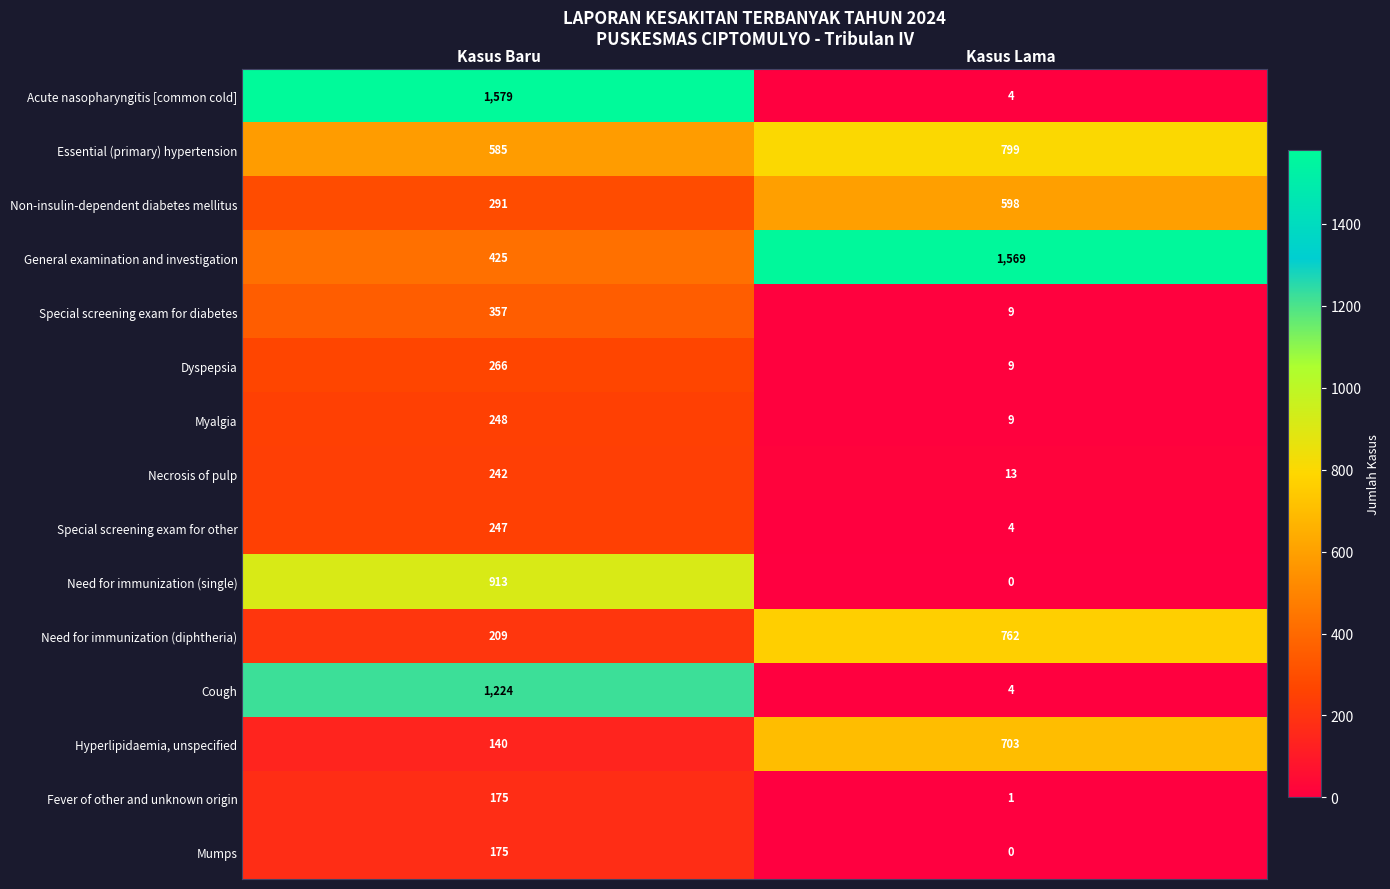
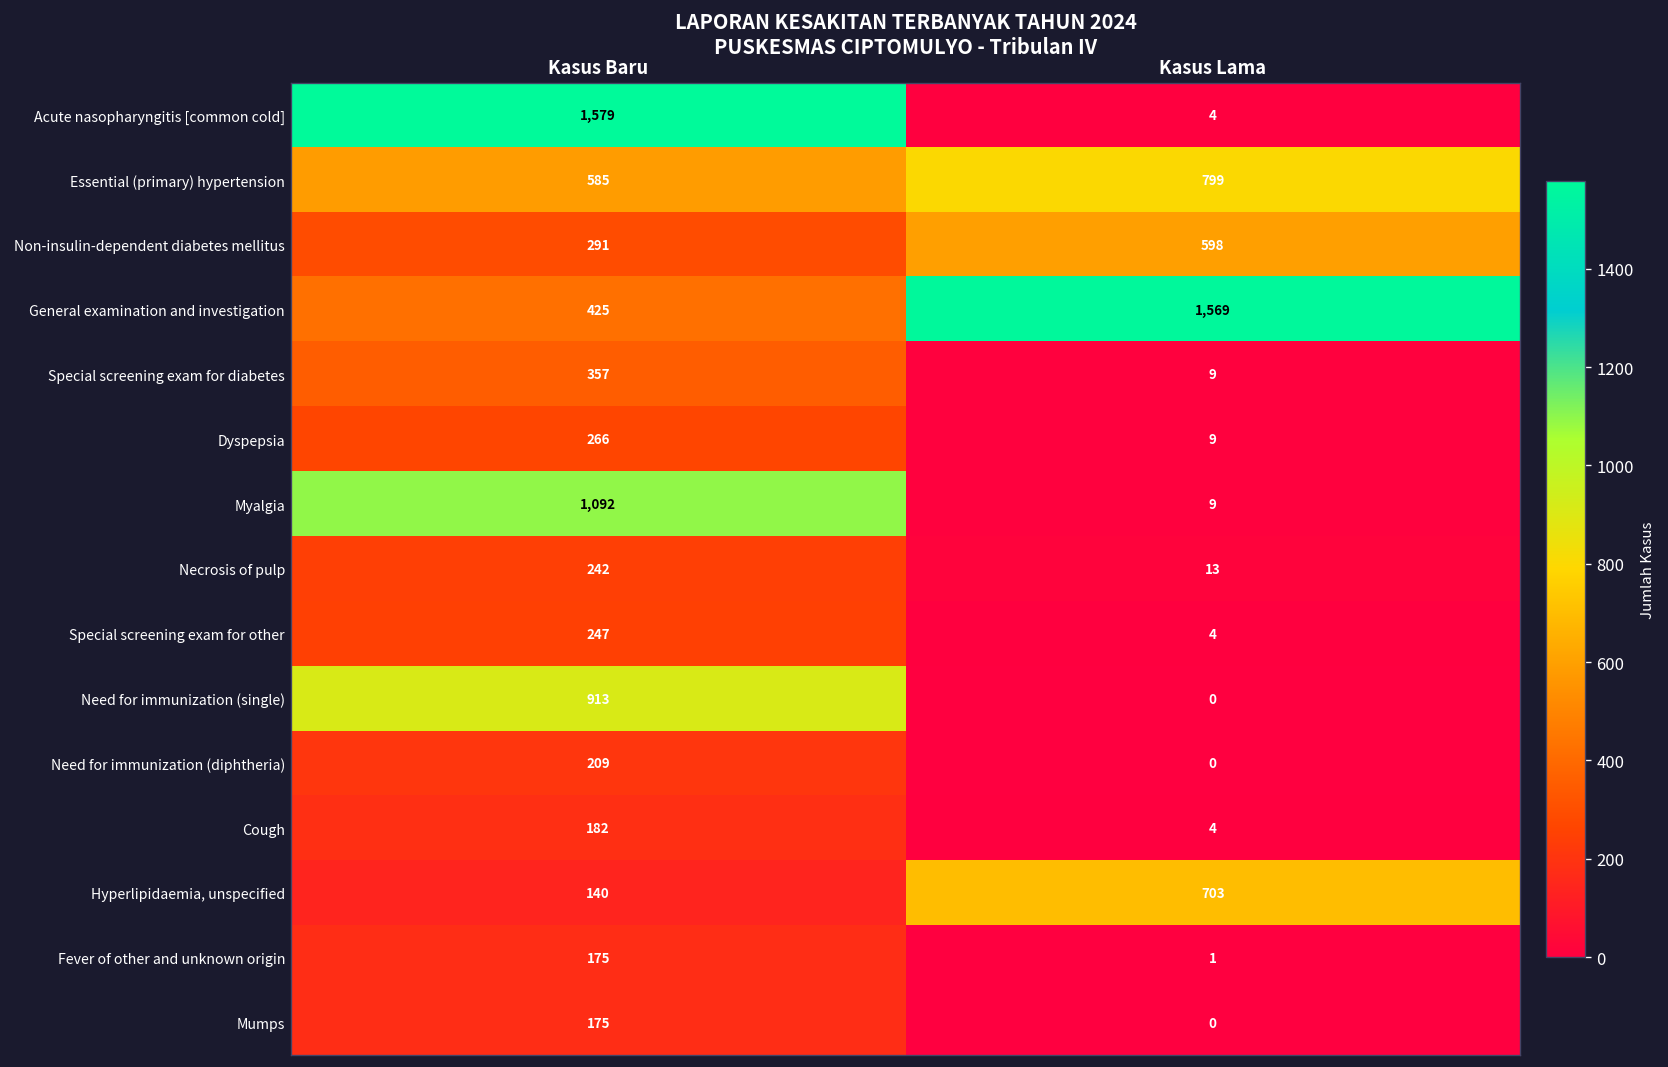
Myalgia, Kasus Baru: 248 -> 1,092
Need for immunization (diphtheria), Kasus Lama: 762 -> 0
Cough, Kasus Baru: 1,224 -> 182
